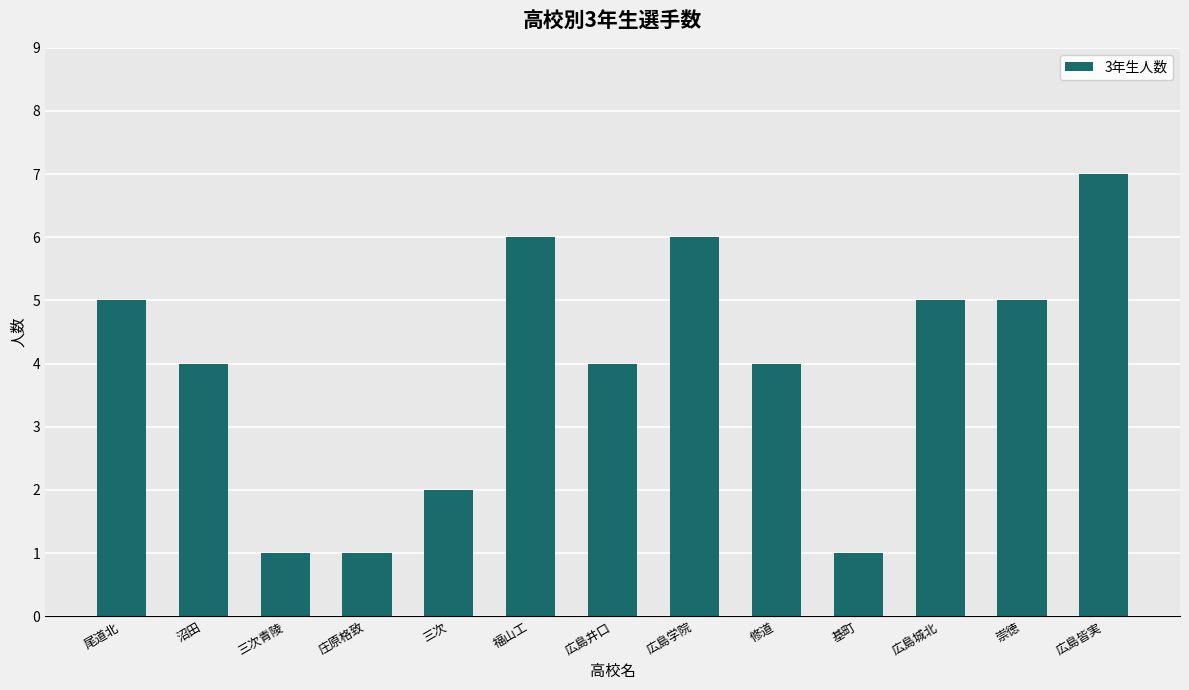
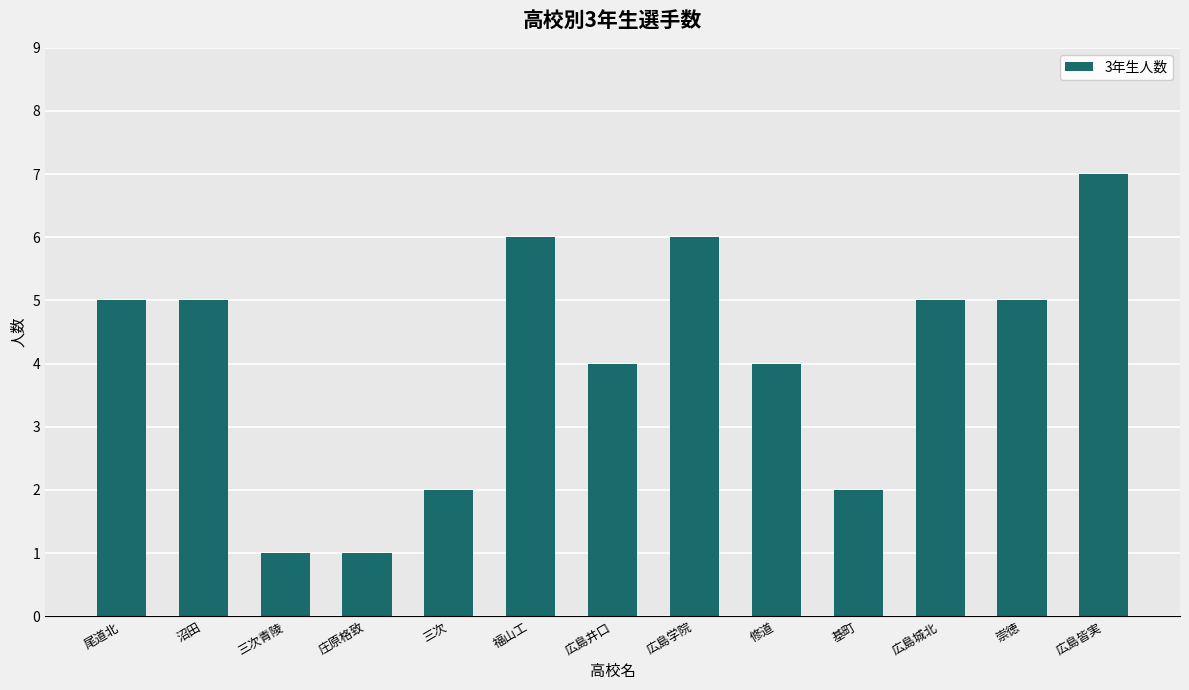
沼田: 4 -> 5
基町: 1 -> 2
